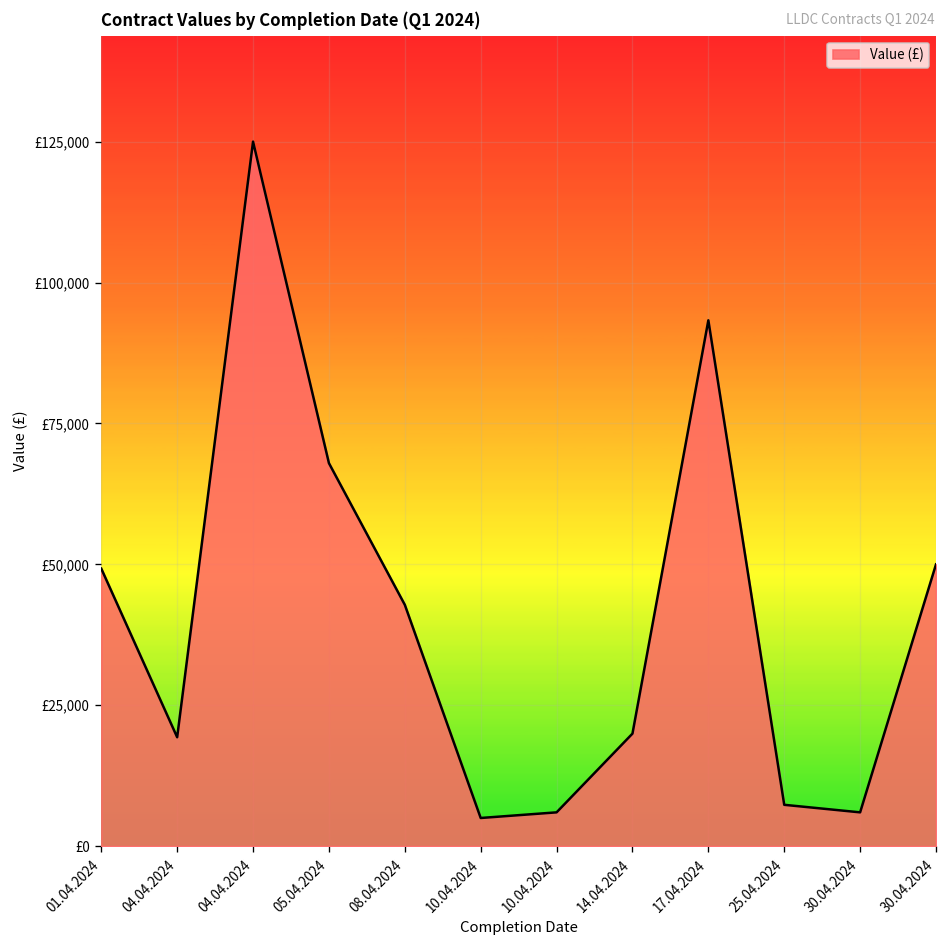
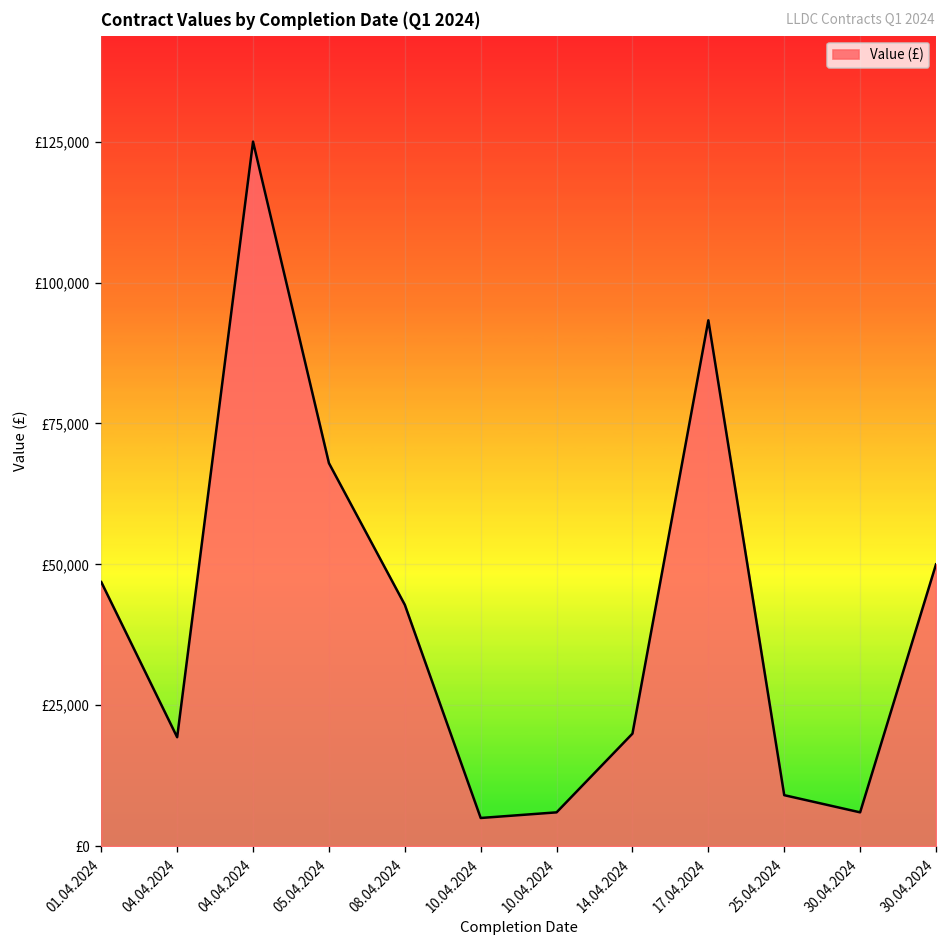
01.04.2024: £49,000 -> £47,000
25.04.2024: £7,000 -> £9,000
